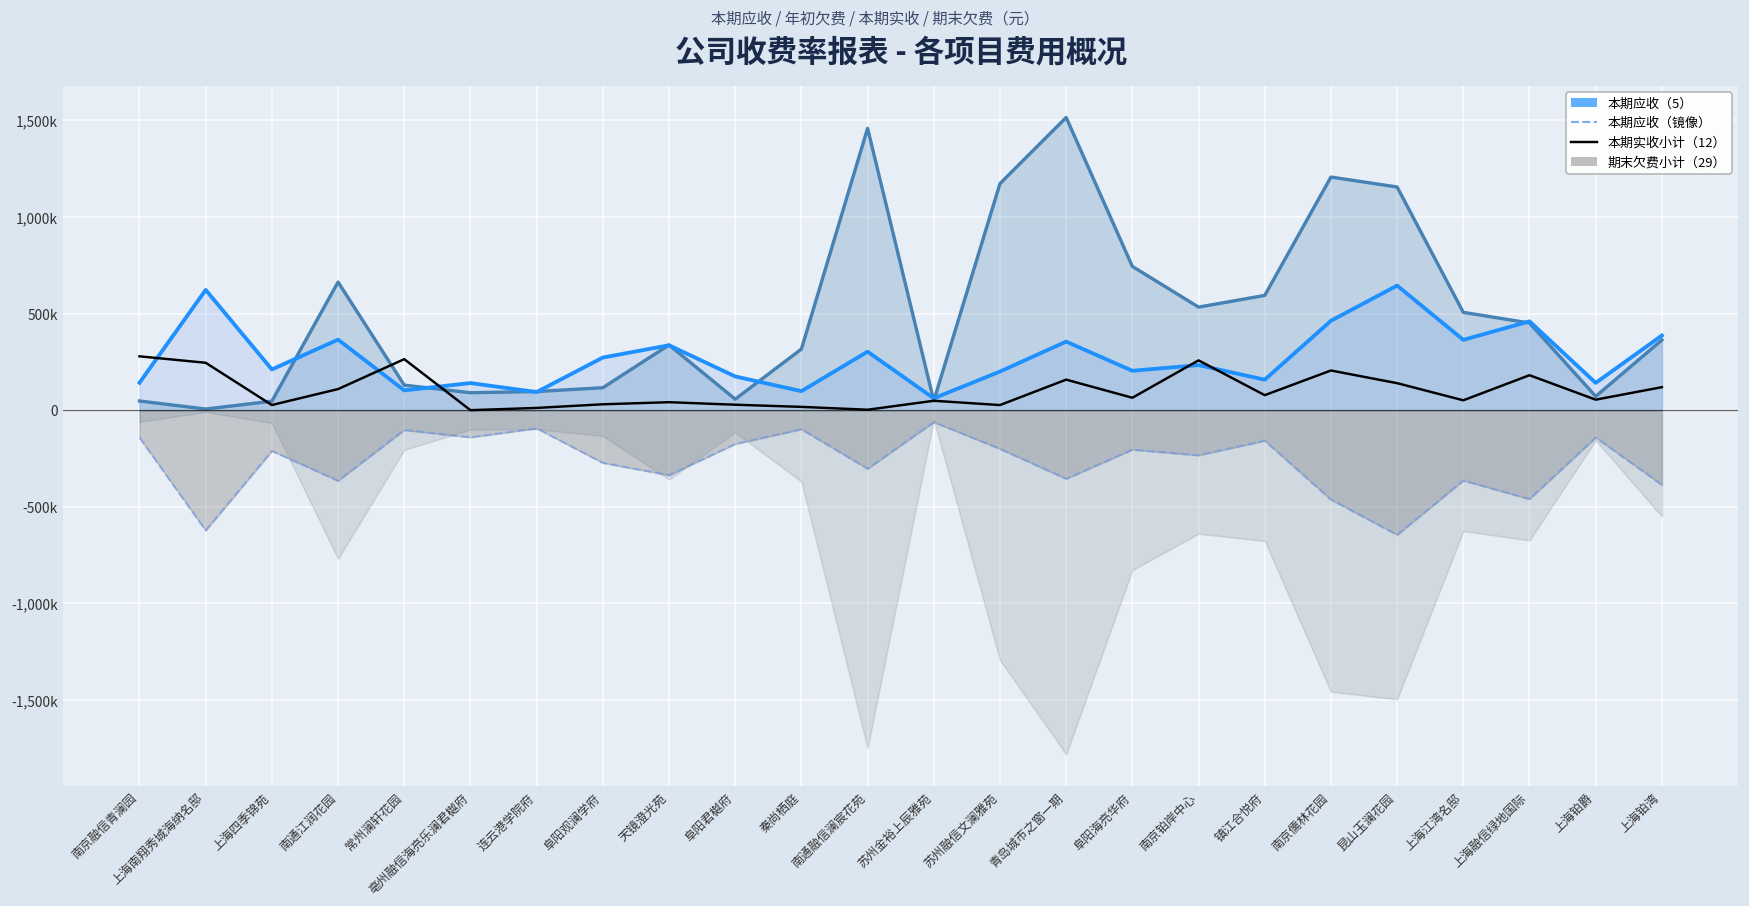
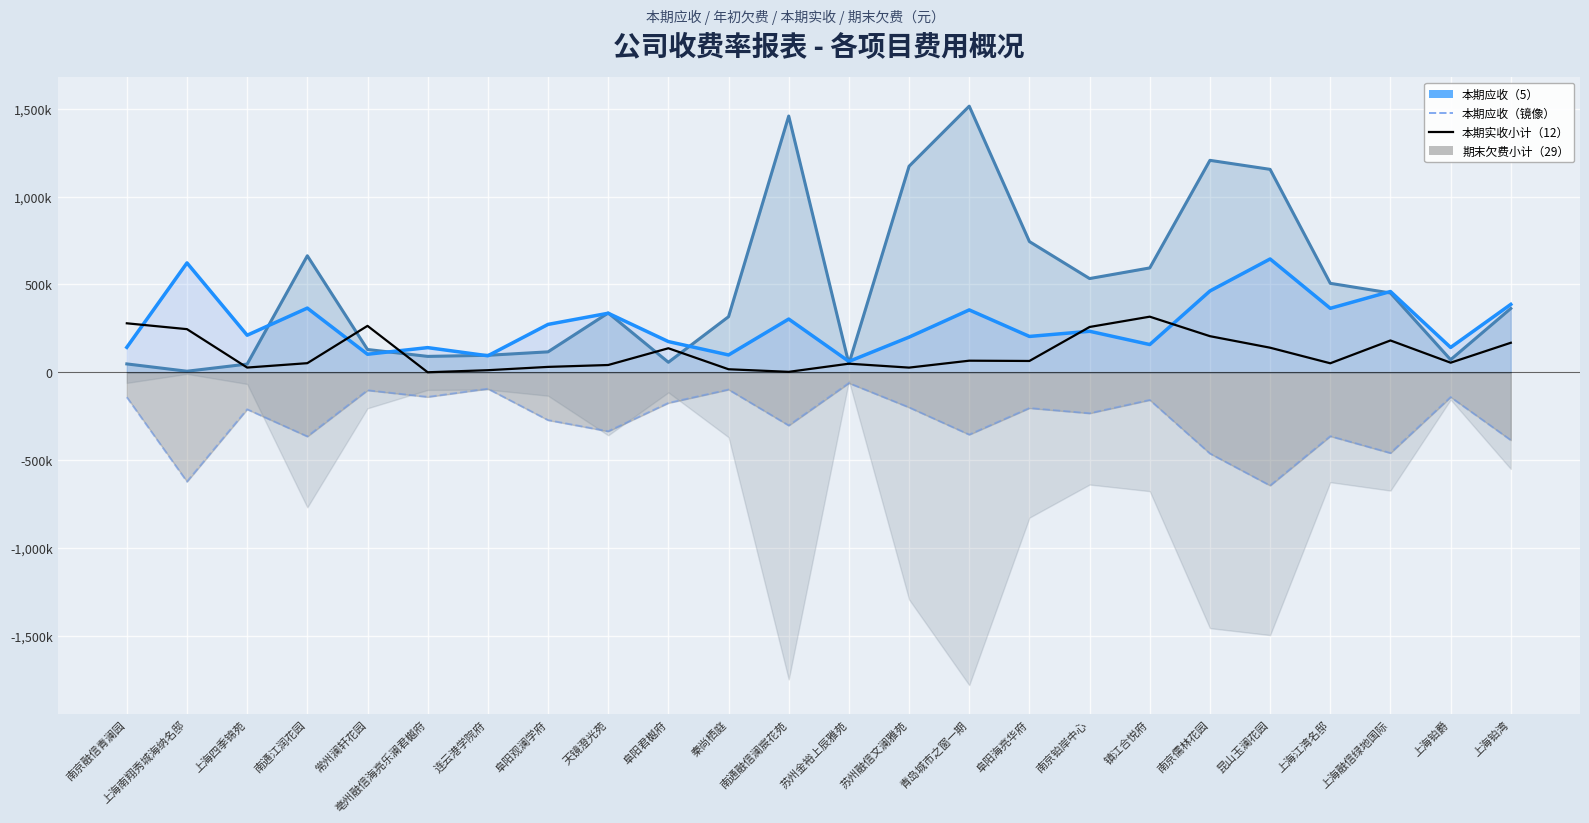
本期实收小计（12）, 南通江润花园: 110,000 -> 50,000
本期实收小计（12）, 阜阳君樾府: 30,000 -> 140,000
本期实收小计（12）, 青岛城市之窗一期: 160,000 -> 70,000
本期实收小计（12）, 镇江合悦府: 80,000 -> 320,000
本期实收小计（12）, 上海铂湾: 120,000 -> 170,000
